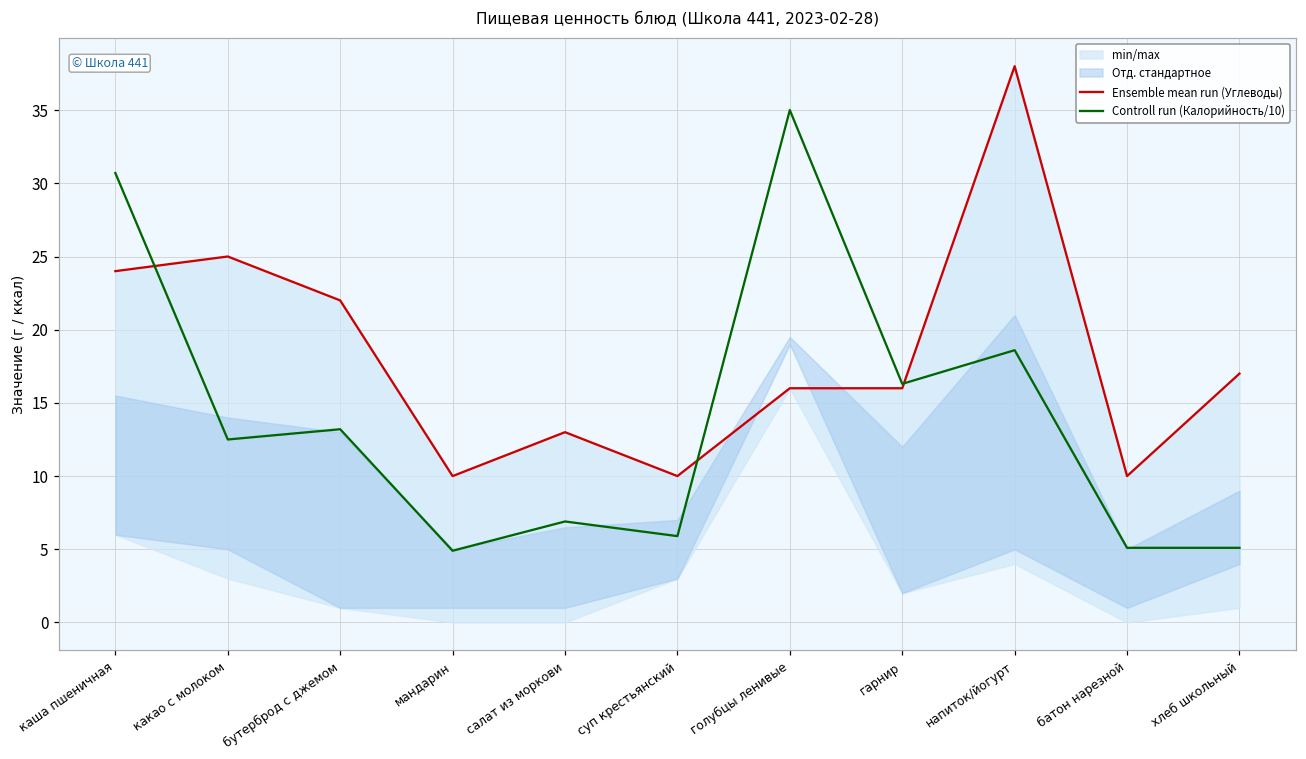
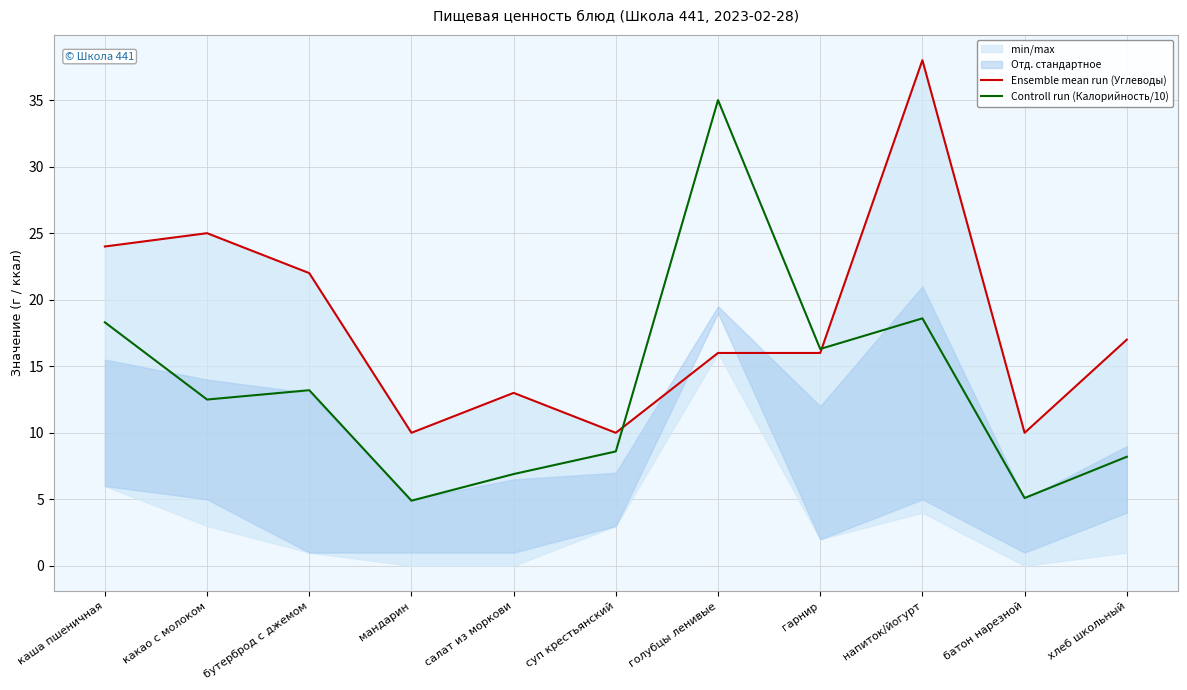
Controll run (Калорийность/10), каша пшеничная: 30.7 -> 18.3
Controll run (Калорийность/10), суп крестьянский: 5.9 -> 8.6
Controll run (Калорийность/10), хлеб школьный: 5.1 -> 8.2
